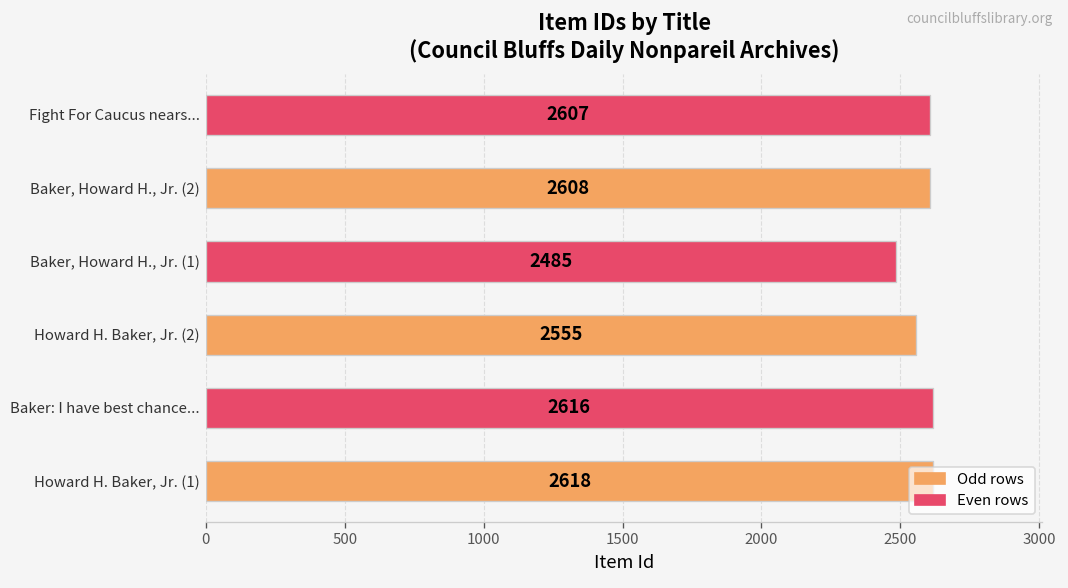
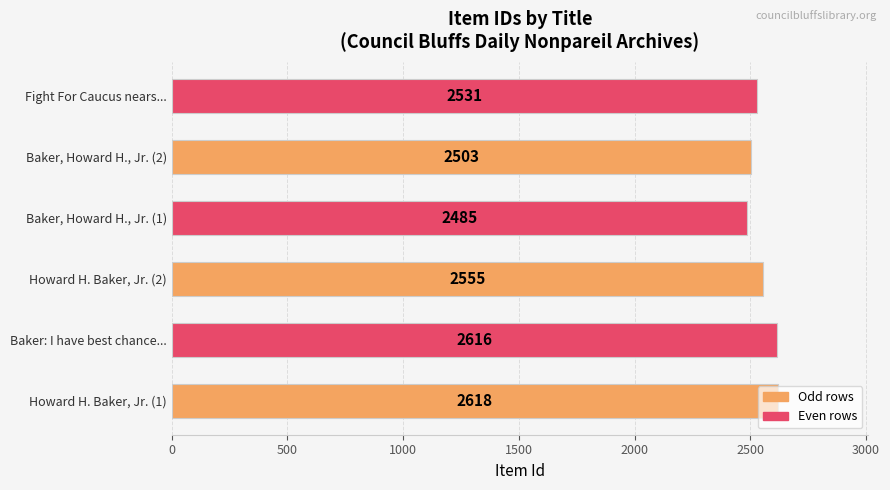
Fight For Caucus nears...: 2607 -> 2531
Baker, Howard H., Jr. (2): 2608 -> 2503
